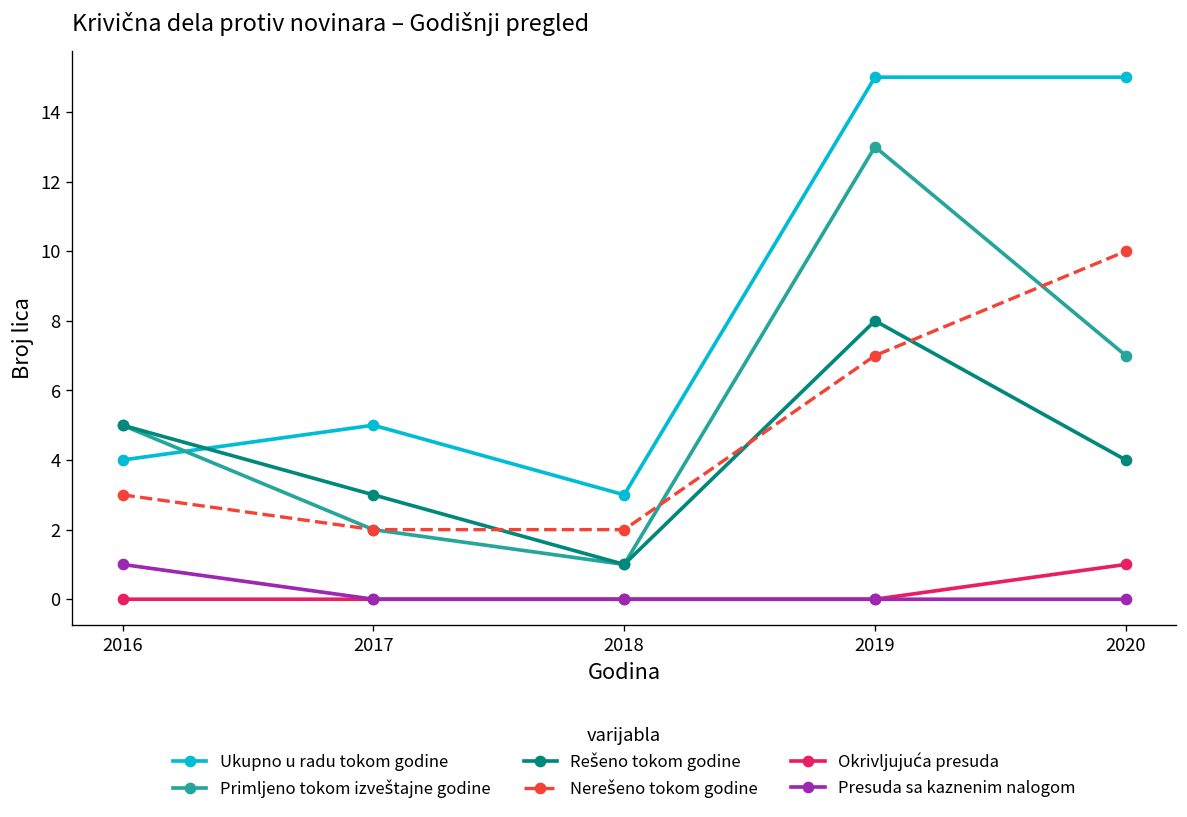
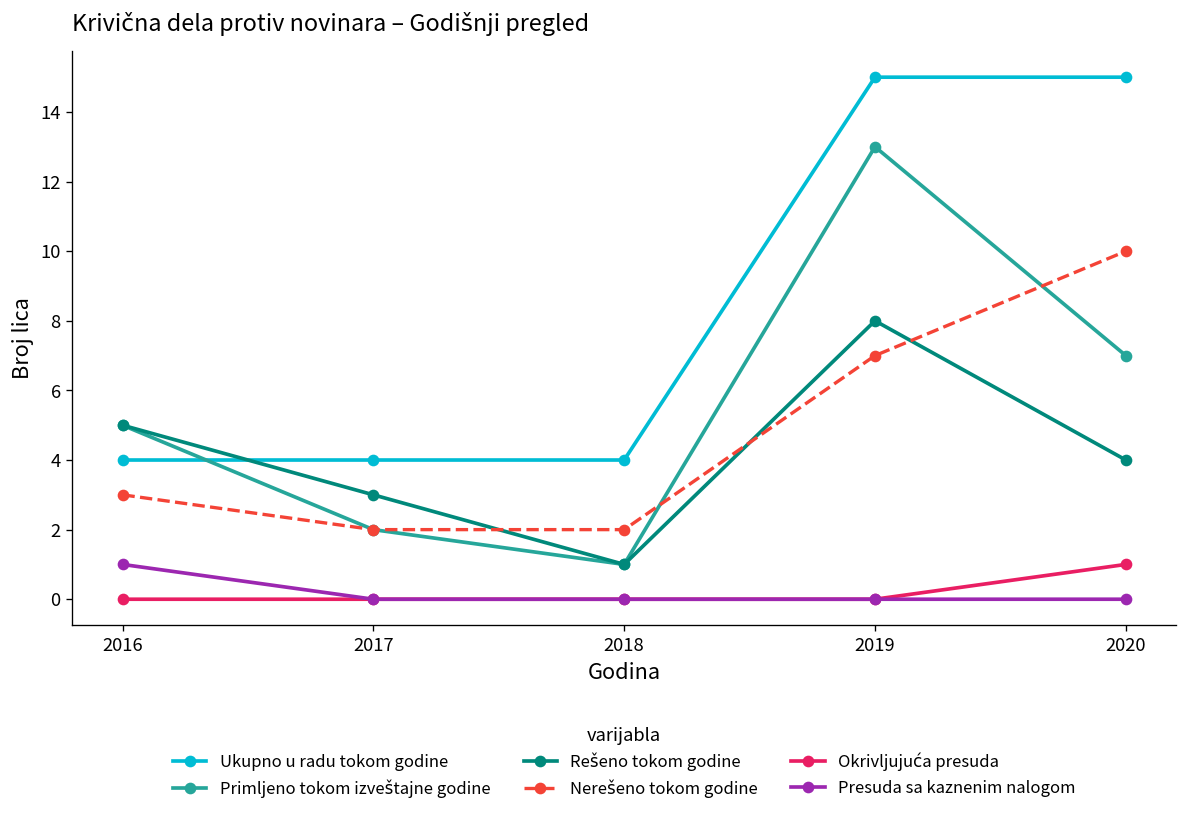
Ukupno u radu tokom godine, 2017: 5 -> 4
Ukupno u radu tokom godine, 2018: 3 -> 4
